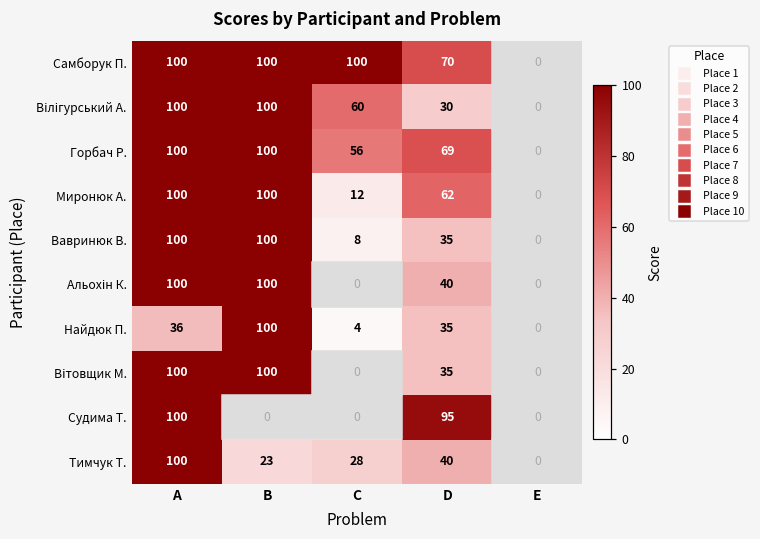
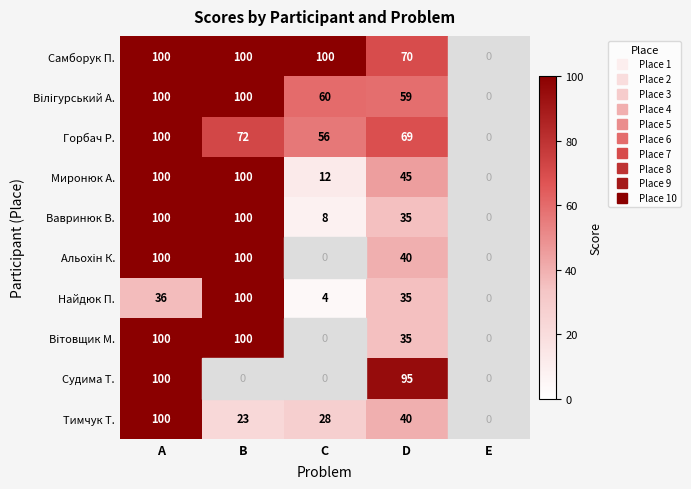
Вілігурський А., D: 30 -> 59
Горбач Р., B: 100 -> 72
Миронюк А., D: 62 -> 45
